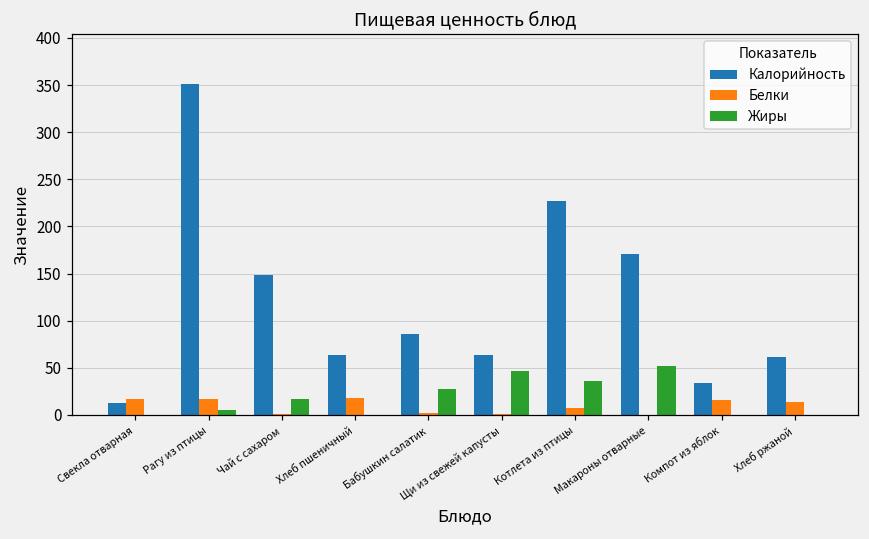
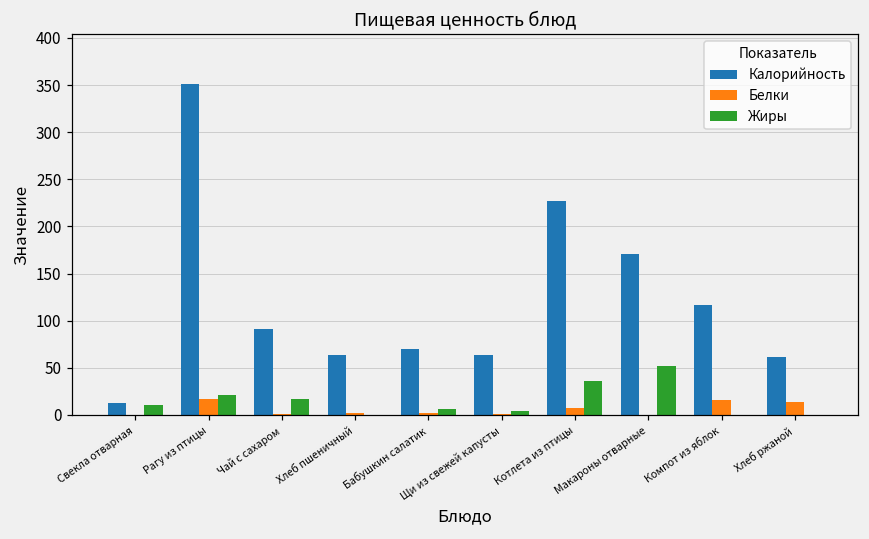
Белки, Свекла отварная: 20 -> 0
Жиры, Свекла отварная: 0 -> 10
Жиры, Рагу из птицы: 0 -> 20
Калорийность, Чай с сахаром: 150 -> 90
Белки, Хлеб пшеничный: 20 -> 0
Калорийность, Бабушкин салатик: 90 -> 70
Жиры, Бабушкин салатик: 30 -> 10
Жиры, Щи из свежей капусты: 50 -> 0
Калорийность, Компот из яблок: 30 -> 120
